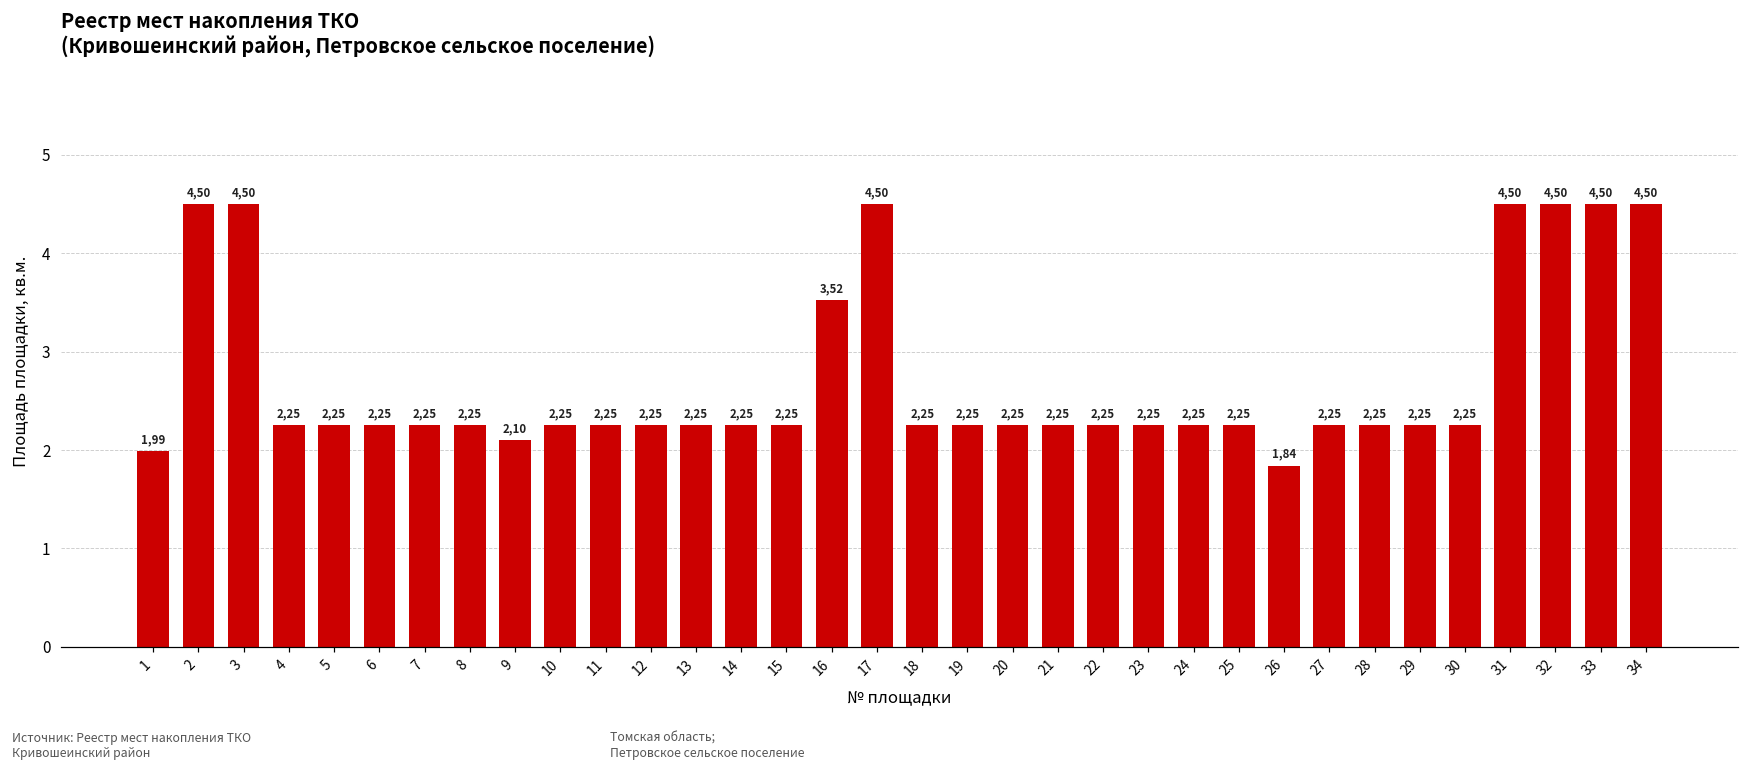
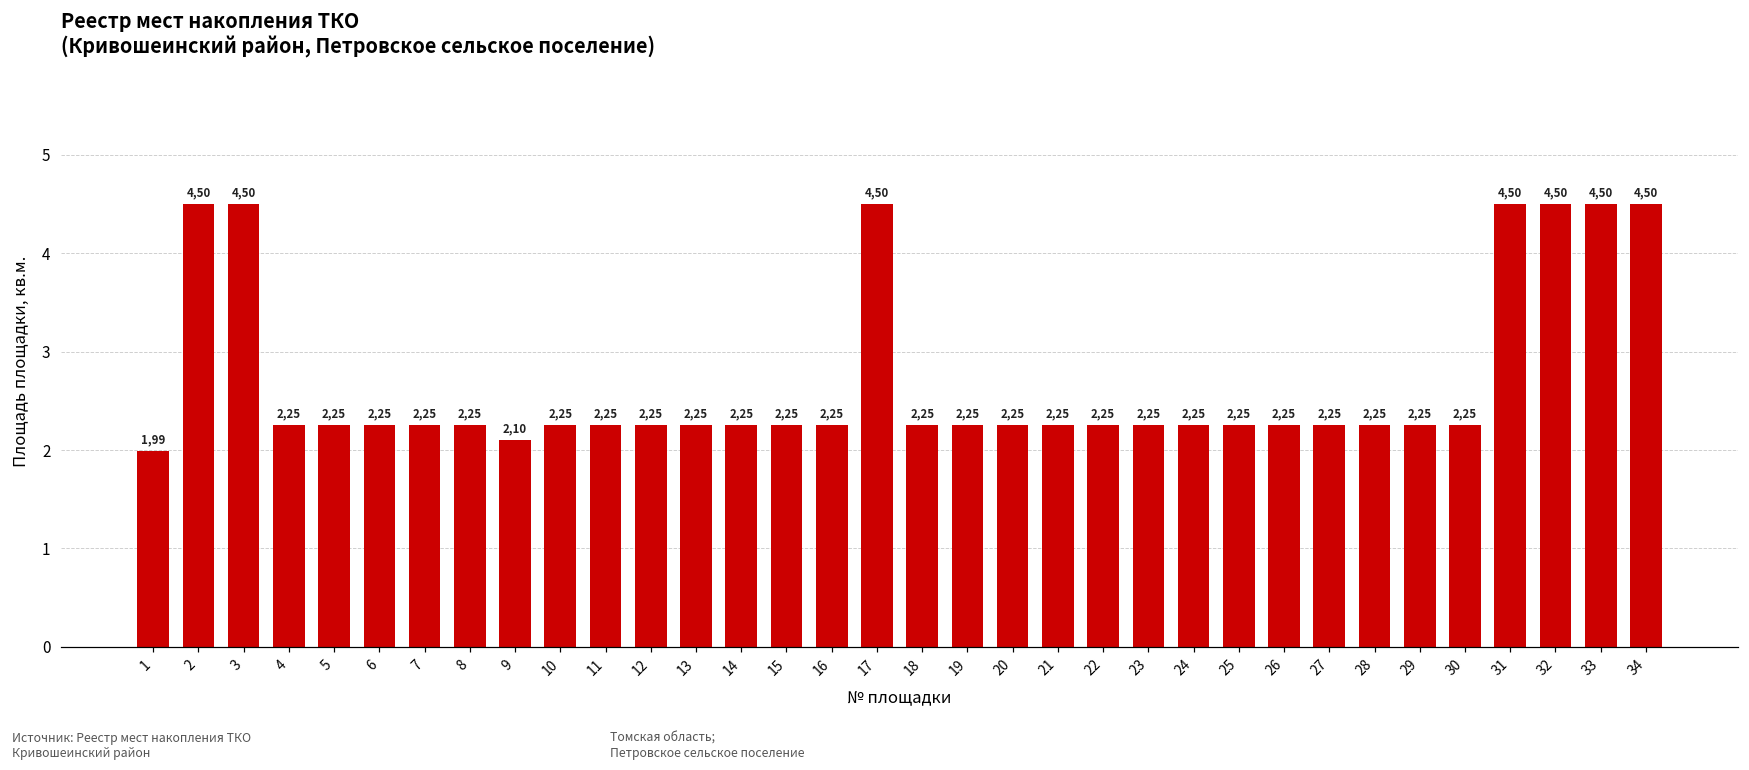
16: 3,52 -> 2,25
26: 1,84 -> 2,25
